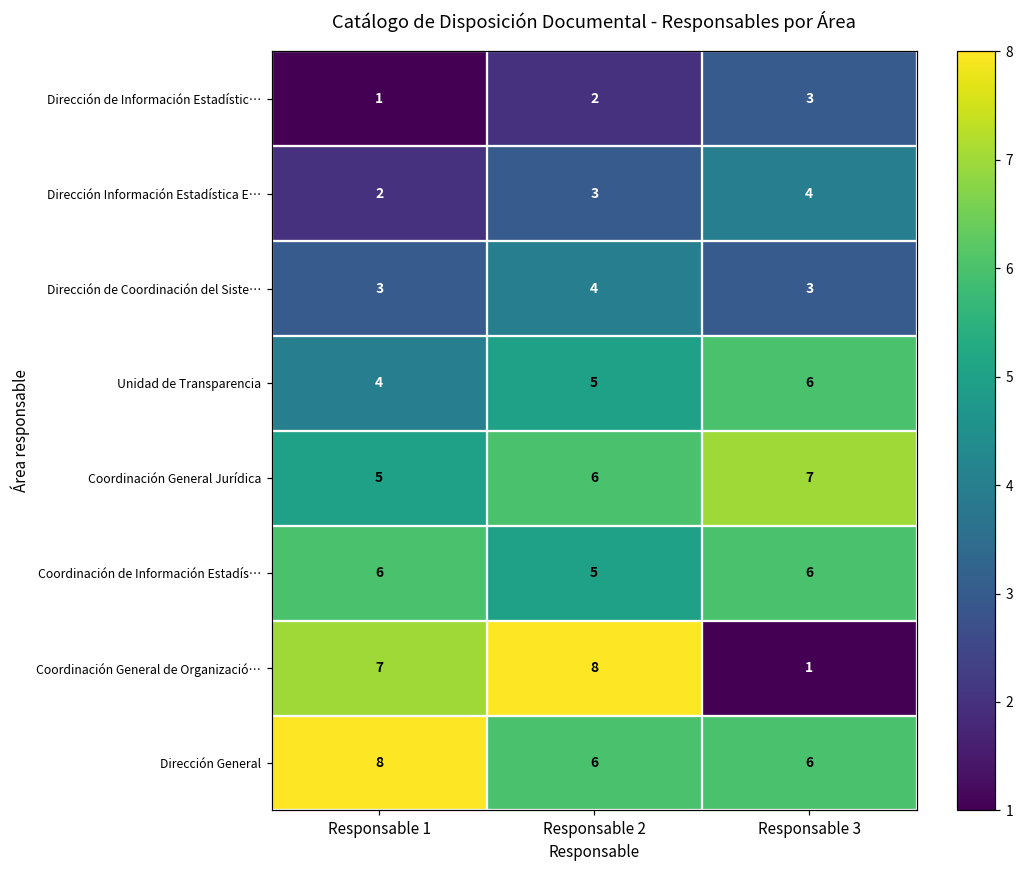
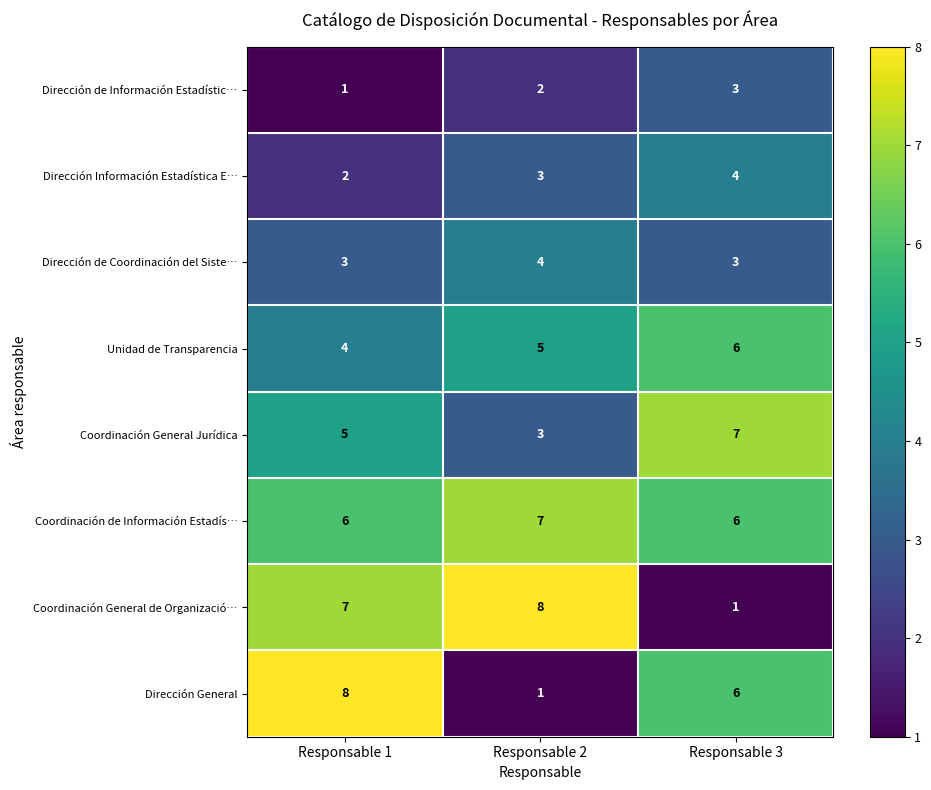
Coordinación General Jurídica, Responsable 2: 6 -> 3
Coordinación de Información Estadís…, Responsable 2: 5 -> 7
Dirección General, Responsable 2: 6 -> 1
